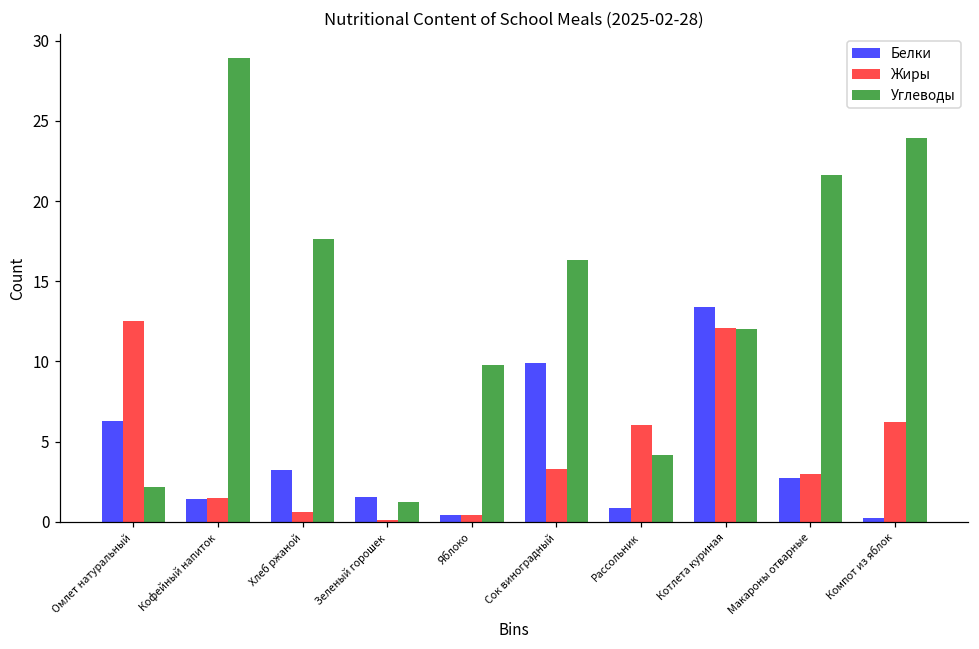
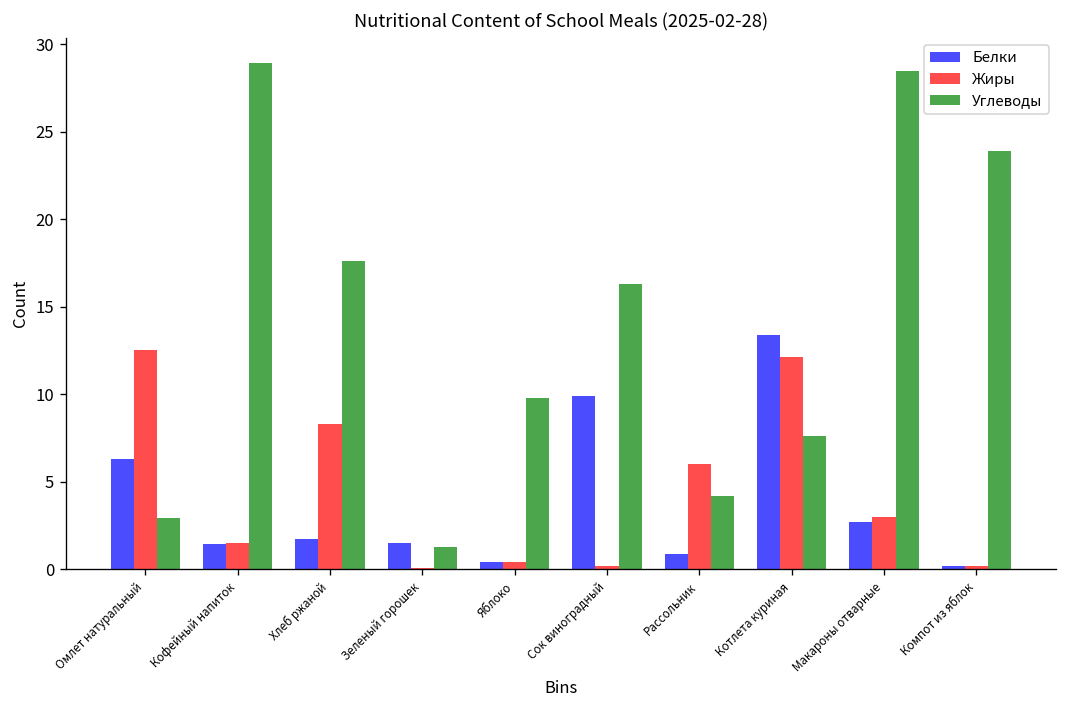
Углеводы, Омлет натуральный: 2.2 -> 2.9
Белки, Хлеб ржаной: 3.3 -> 1.7
Жиры, Хлеб ржаной: 0.6 -> 8.3
Жиры, Сок виноградный: 3.3 -> 0.2
Углеводы, Котлета куриная: 12.0 -> 7.6
Углеводы, Макароны отварные: 21.6 -> 28.5
Жиры, Компот из яблок: 6.2 -> 0.2
